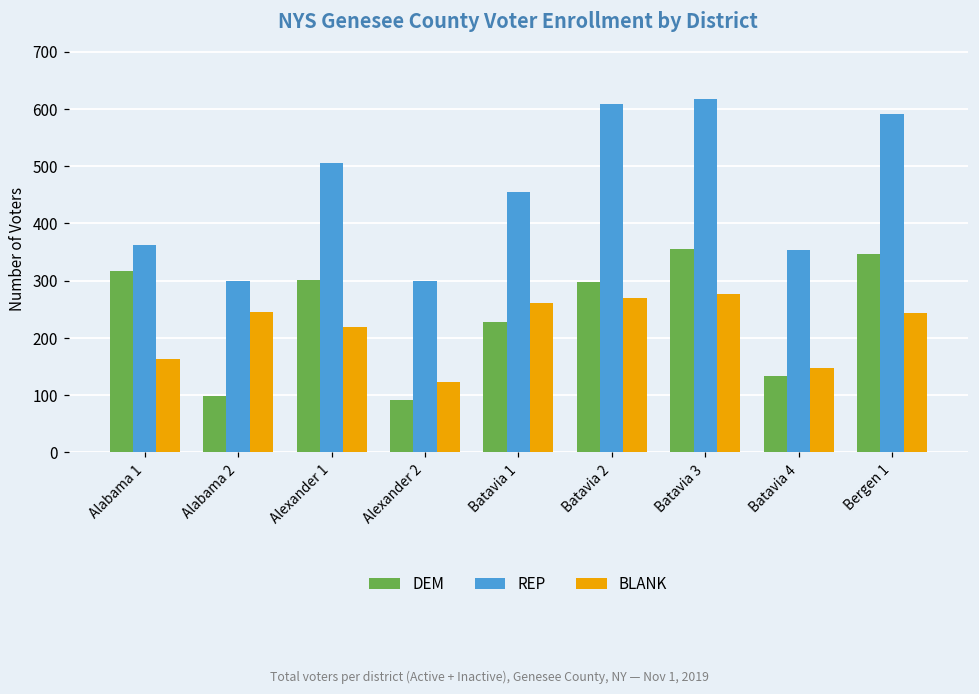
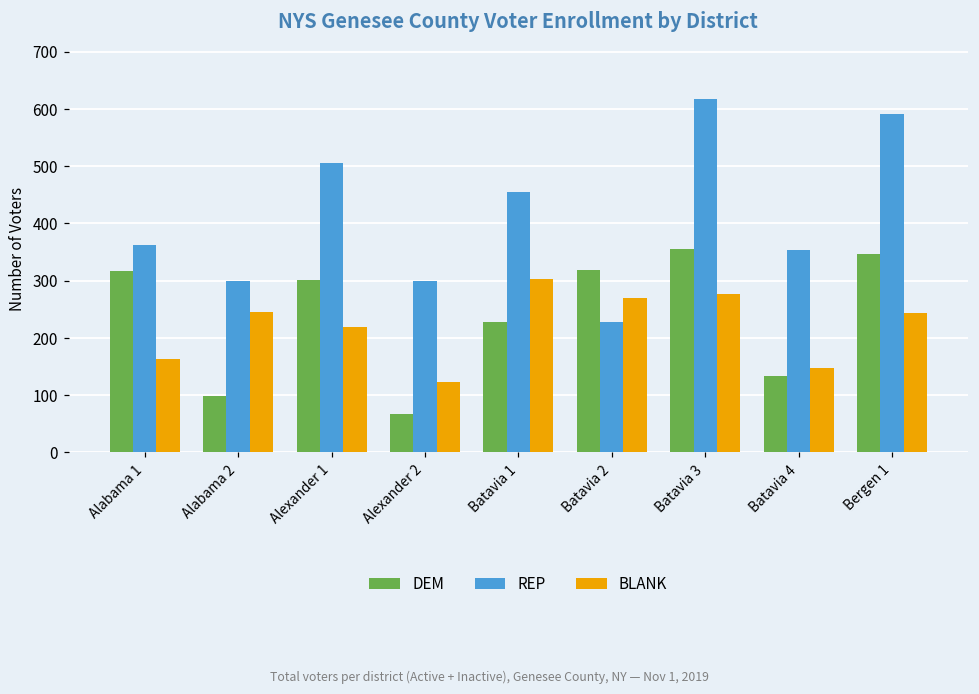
DEM, Alexander 2: 90 -> 70
BLANK, Batavia 1: 260 -> 300
DEM, Batavia 2: 300 -> 320
REP, Batavia 2: 610 -> 230
